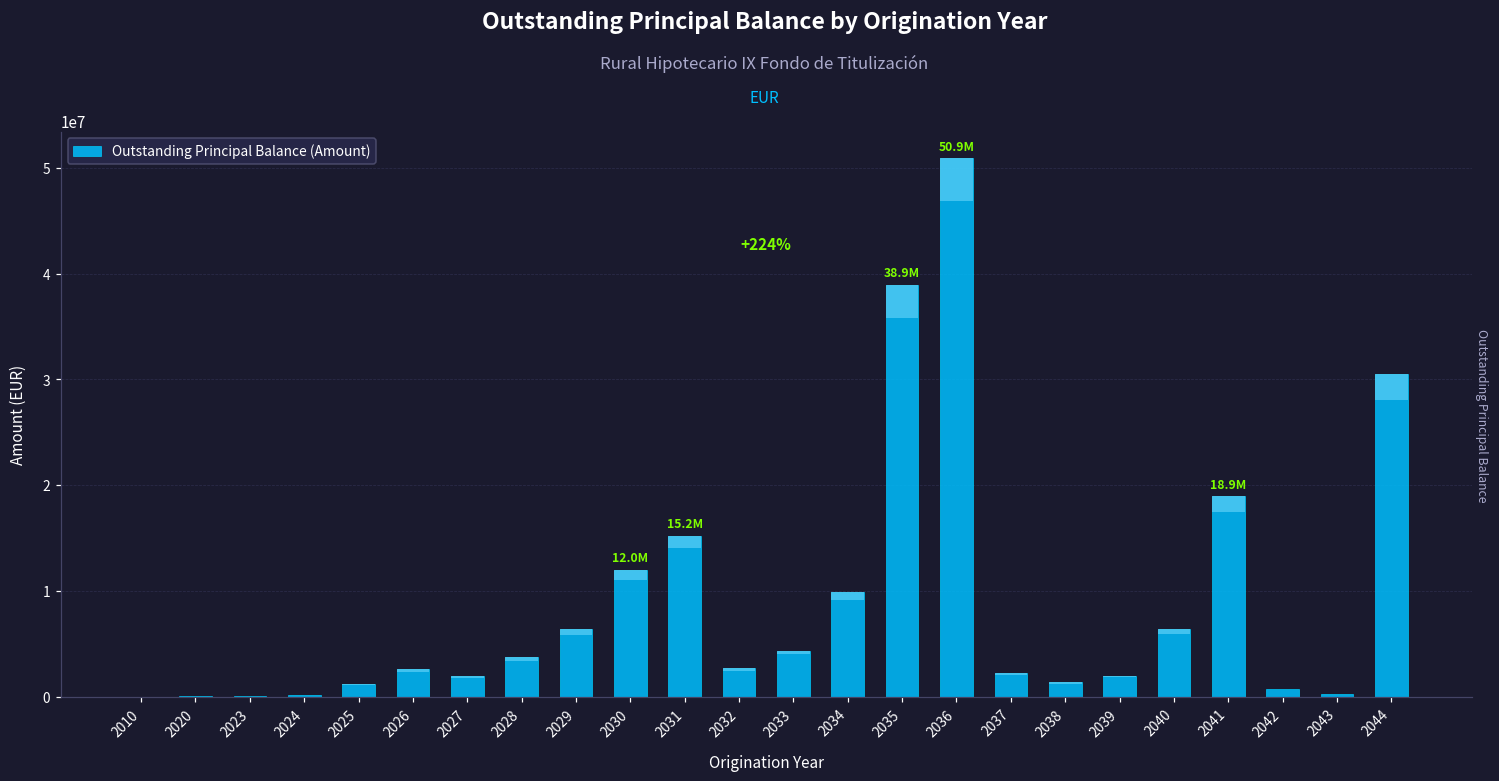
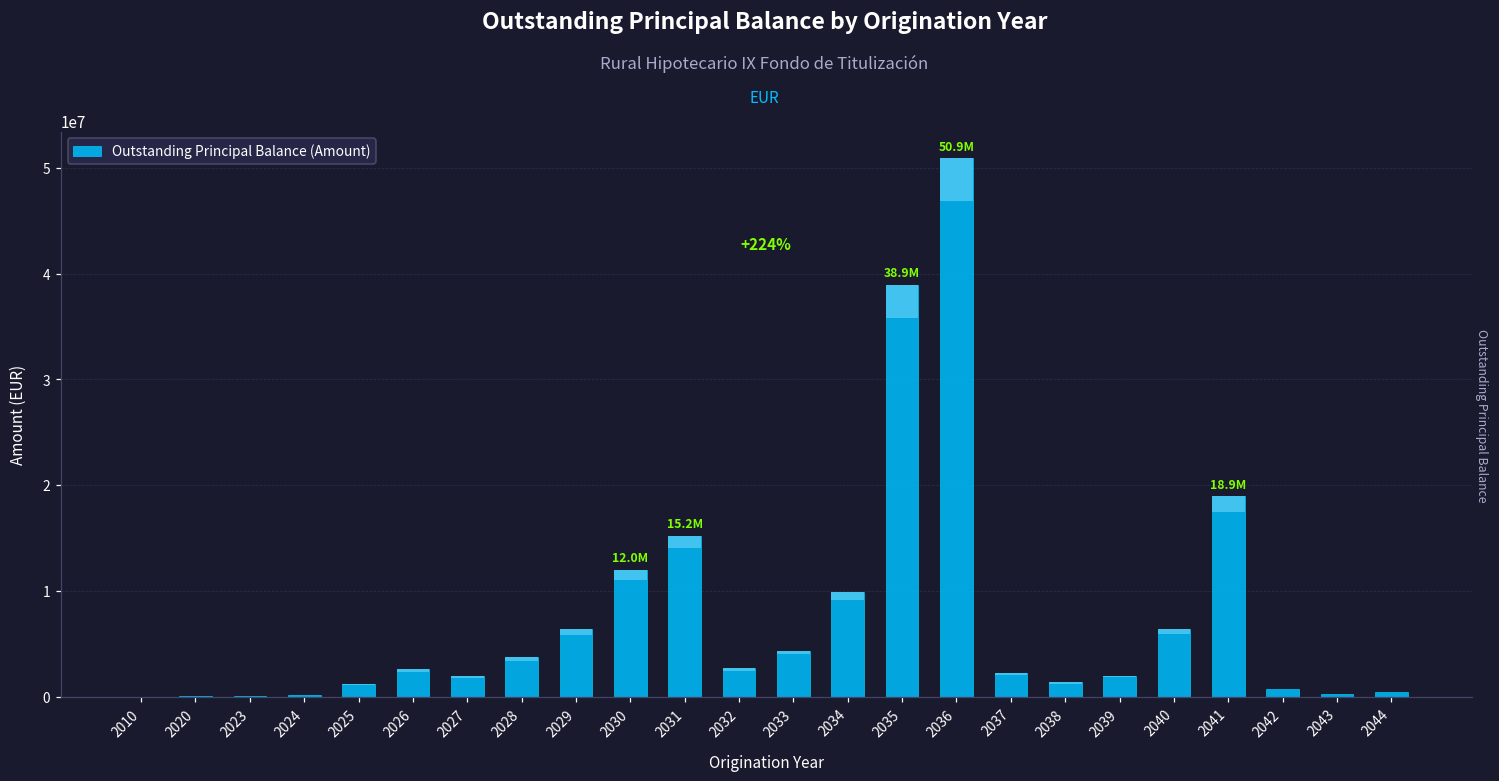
Outstanding Principal Balance (Amount), 2044: 30000000 -> 0
